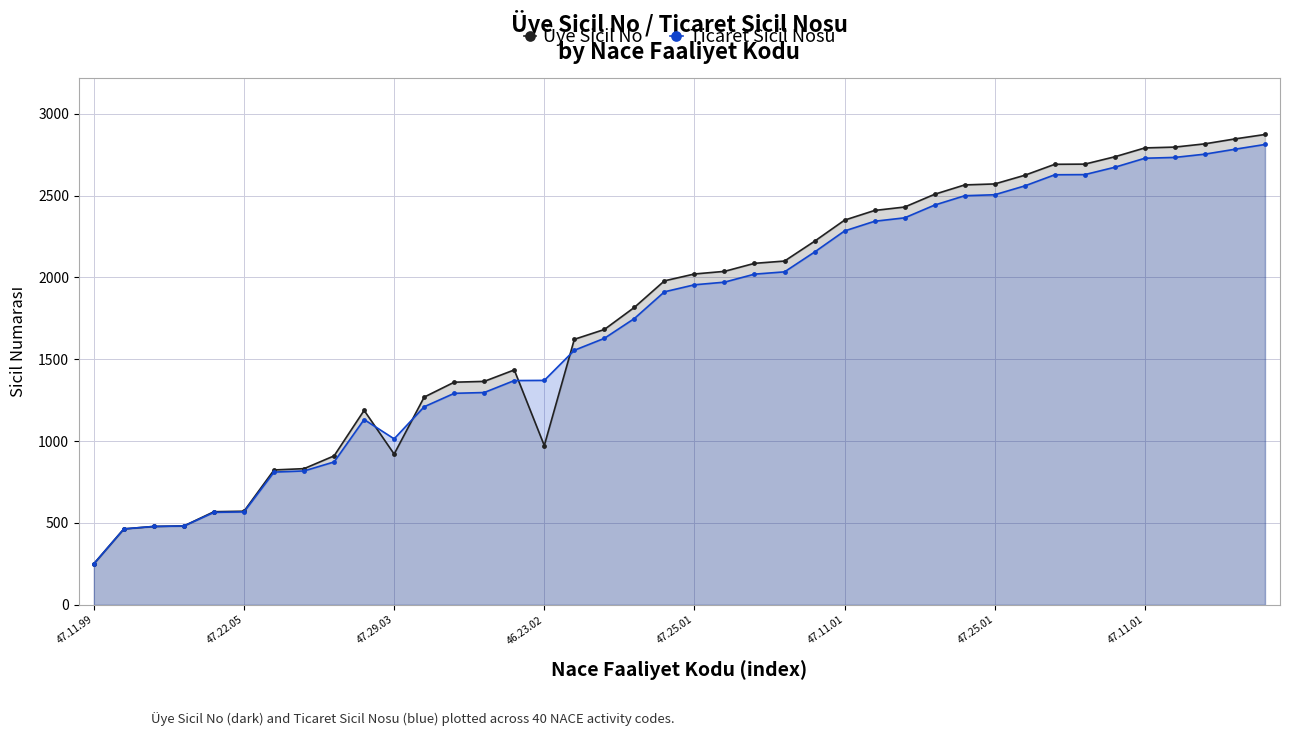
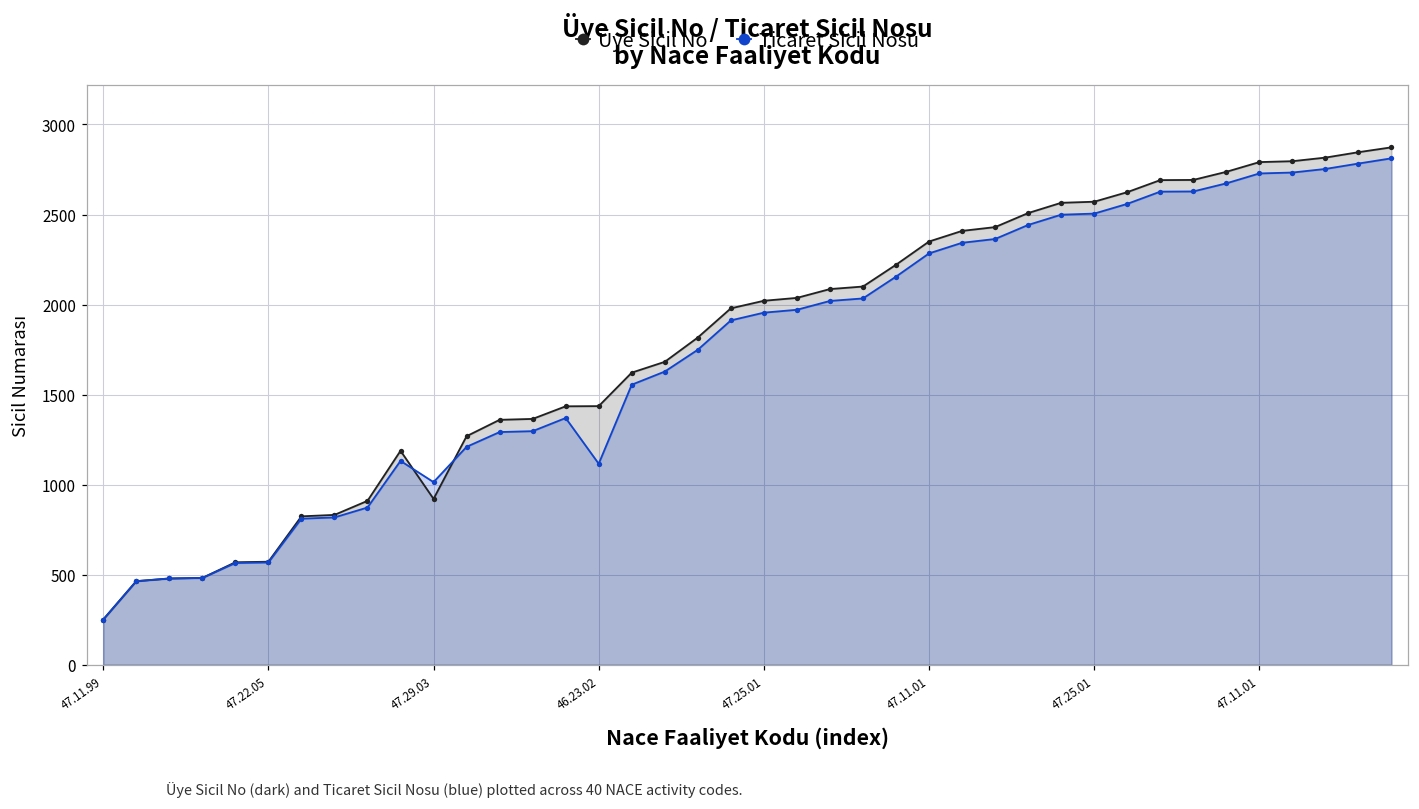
Üye Sicil No, 46.23.02: 970 -> 1440
Ticaret Sicil Nosu, 46.23.02: 1370 -> 1120
